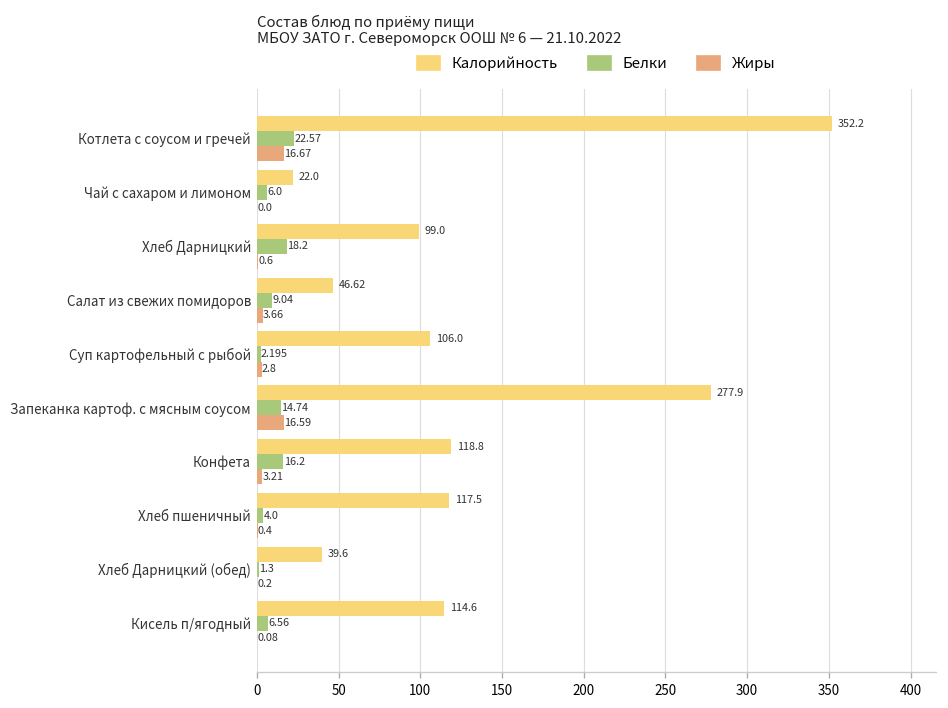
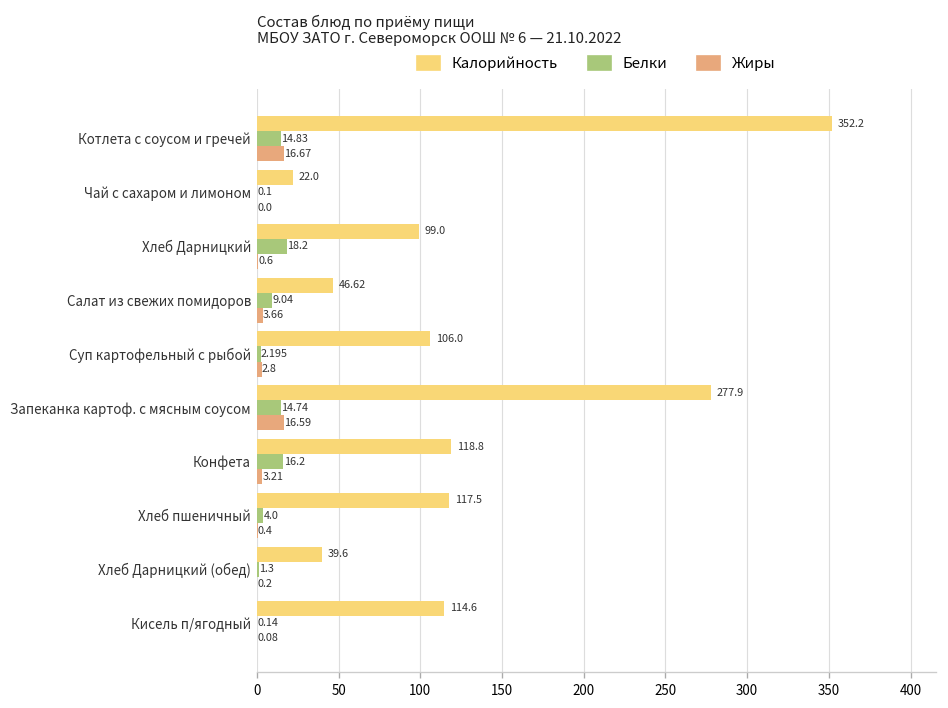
Белки, Котлета с соусом и гречей: 22.57 -> 14.83
Белки, Чай с сахаром и лимоном: 6.0 -> 0.1
Белки, Кисель п/ягодный: 6.56 -> 0.14
